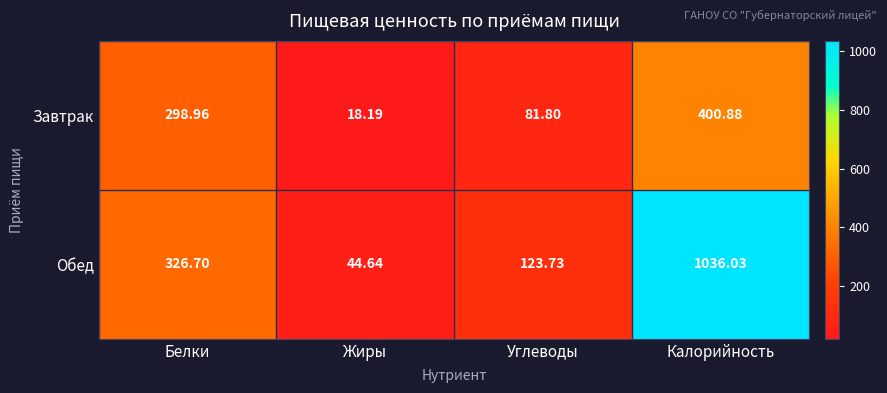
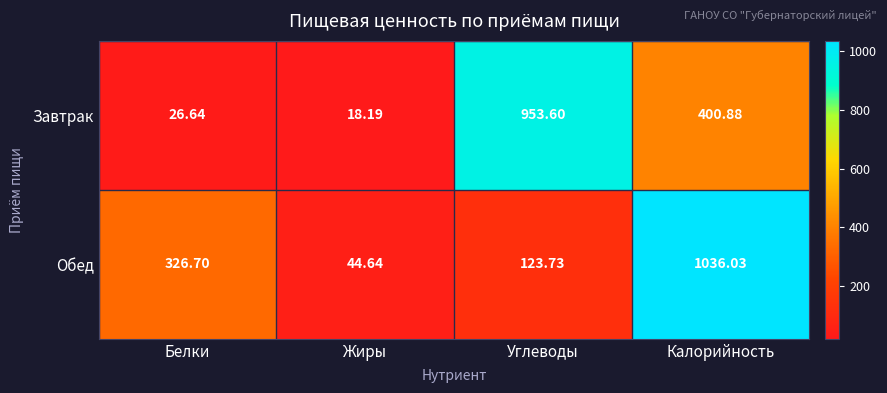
Завтрак, Белки: 298.96 -> 26.64
Завтрак, Углеводы: 81.80 -> 953.60
